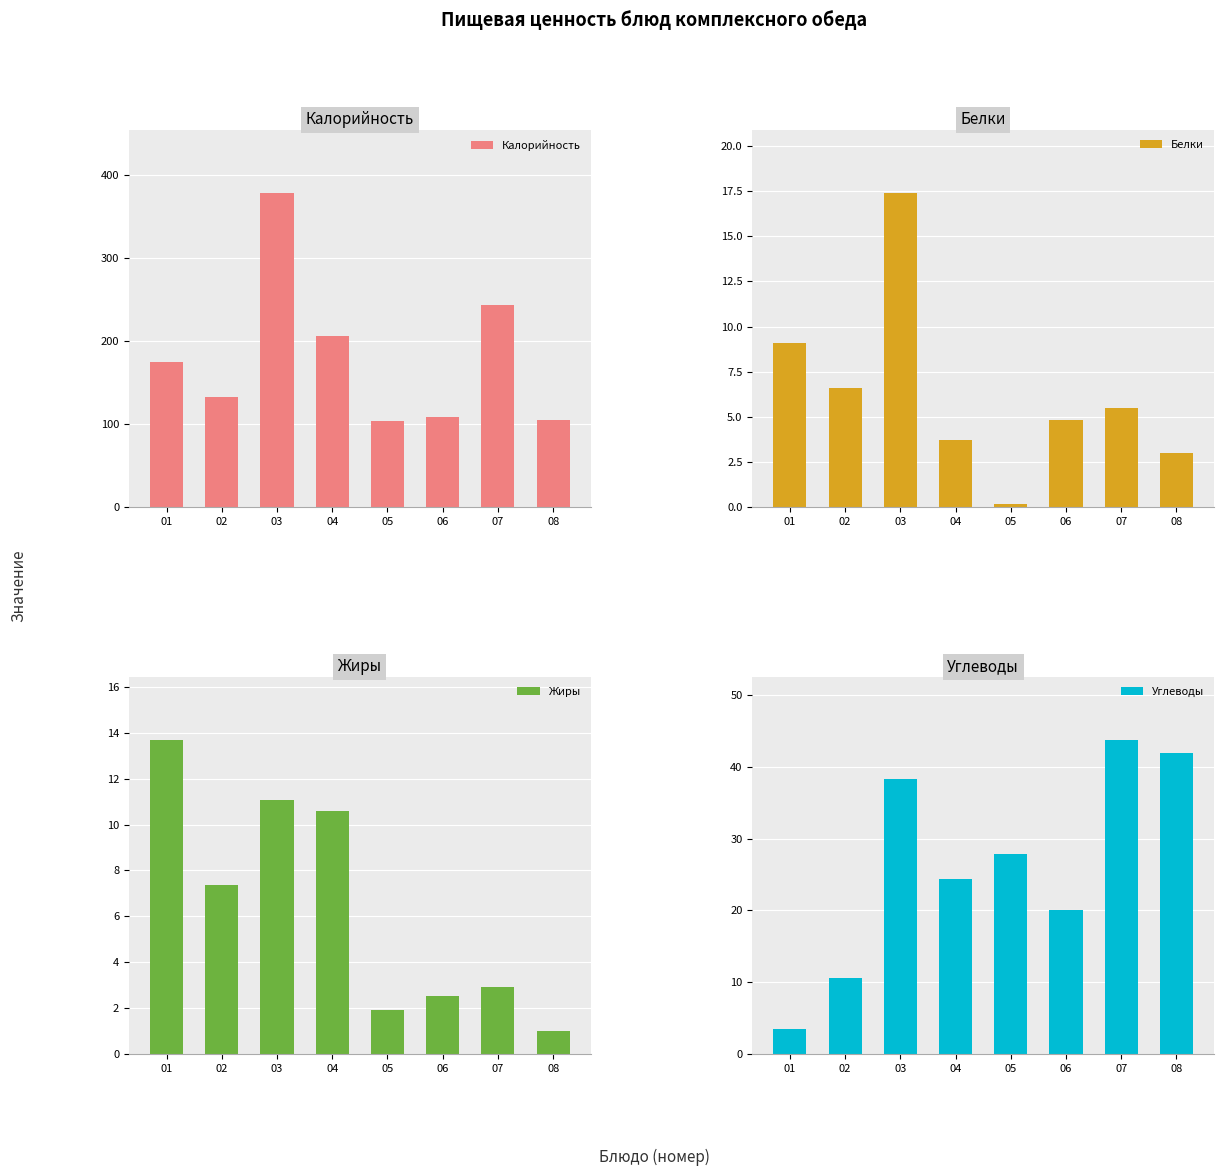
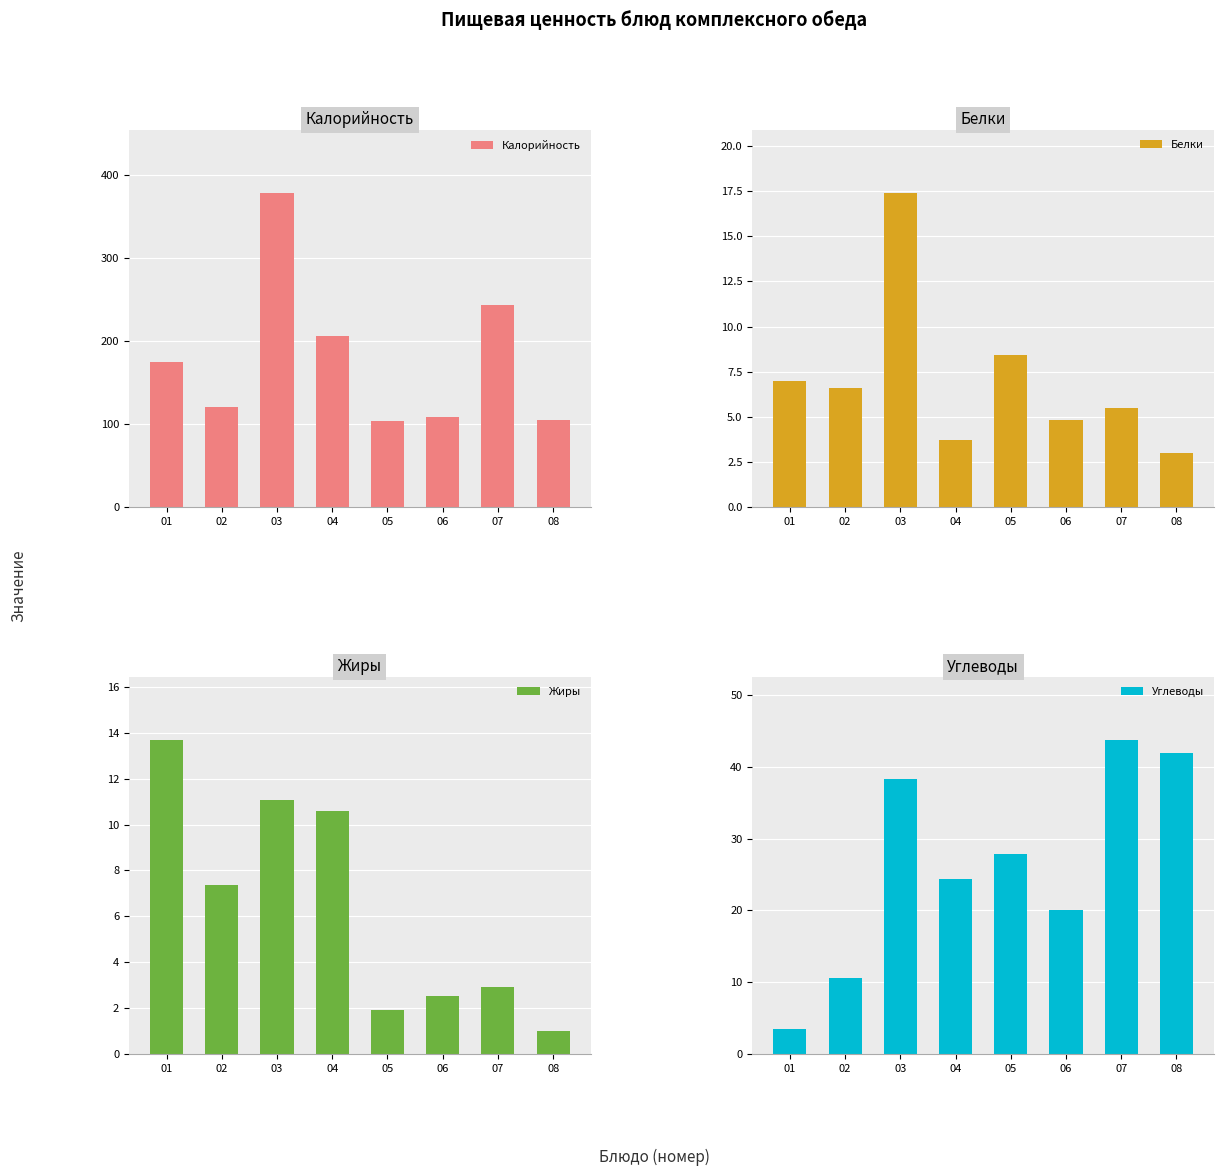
Калорийность, 02: 130 -> 120
Белки, 01: 9.1 -> 7.0
Белки, 05: 0.2 -> 8.4
